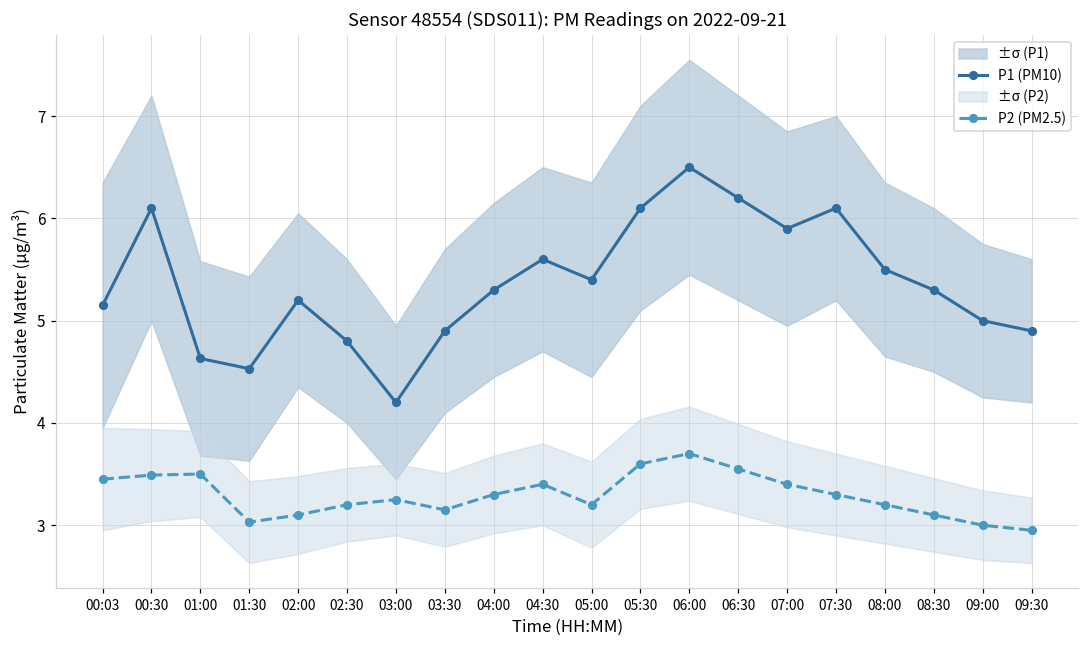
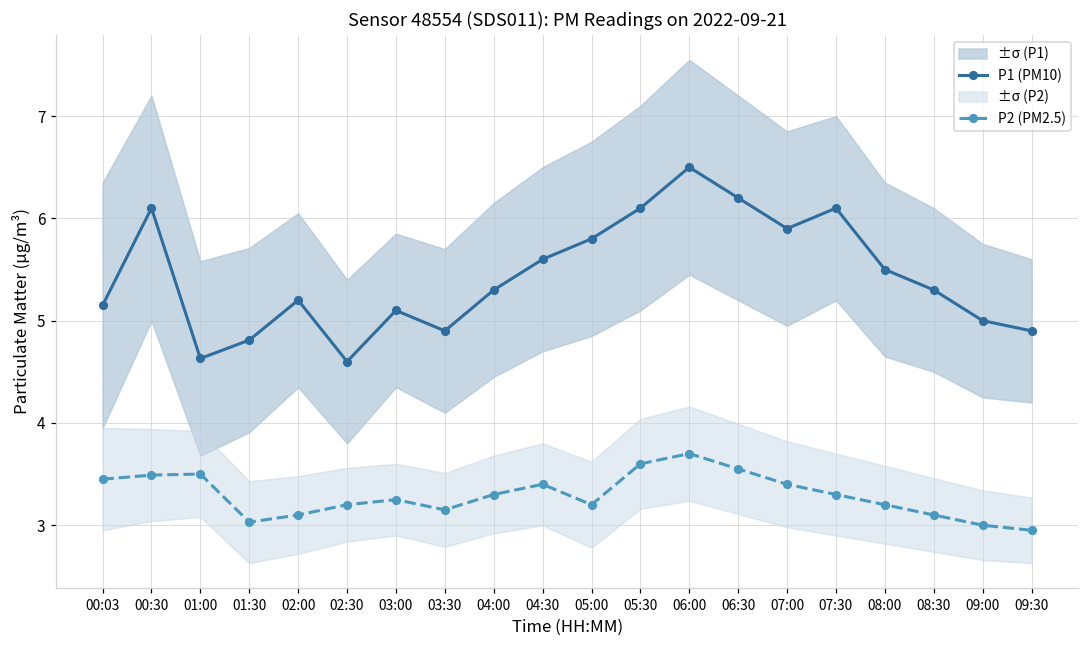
P1 (PM10), 01:30: 4.5 -> 4.8
P1 (PM10), 02:30: 4.8 -> 4.6
P1 (PM10), 03:00: 4.2 -> 5.1
P1 (PM10), 05:00: 5.4 -> 5.8
